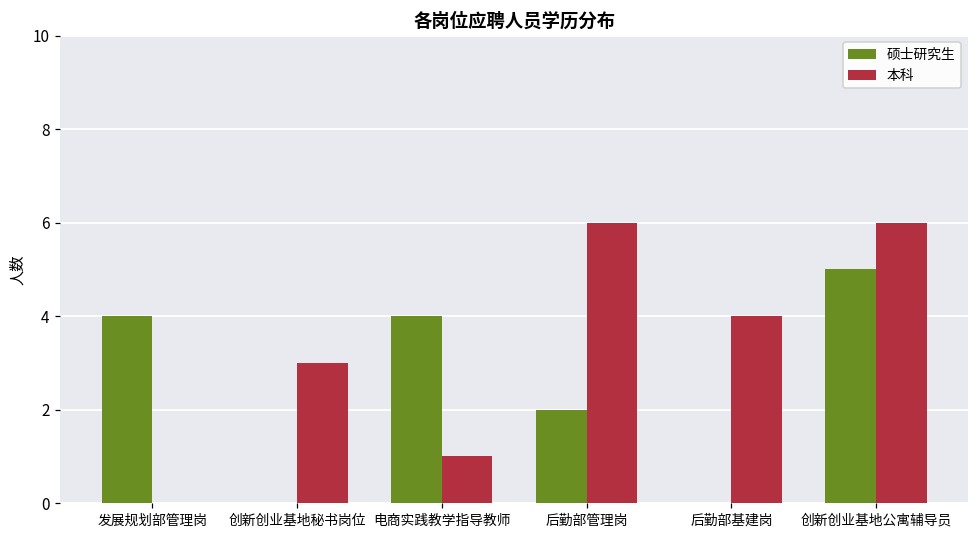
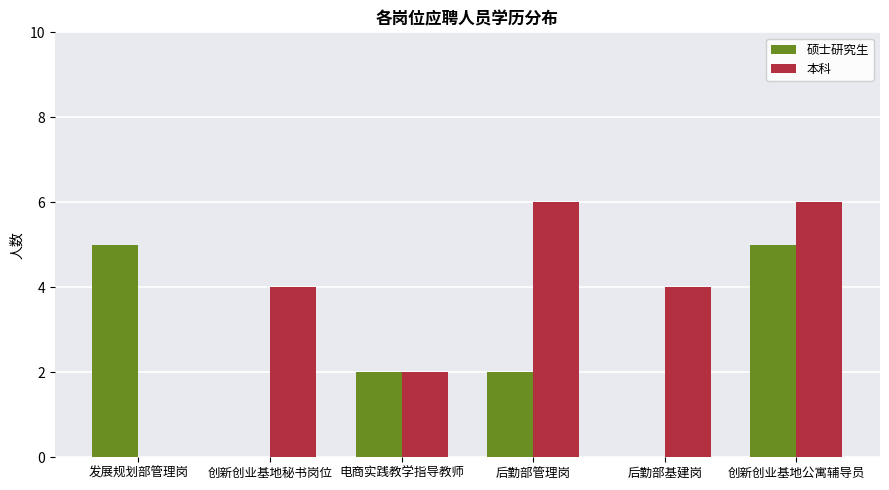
硕士研究生, 发展规划部管理岗: 4 -> 5
本科, 创新创业基地秘书岗位: 3 -> 4
硕士研究生, 电商实践教学指导教师: 4 -> 2
本科, 电商实践教学指导教师: 1 -> 2
